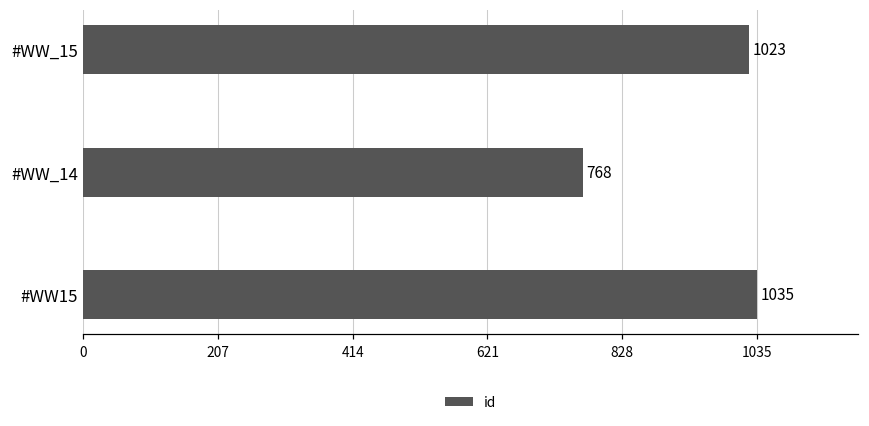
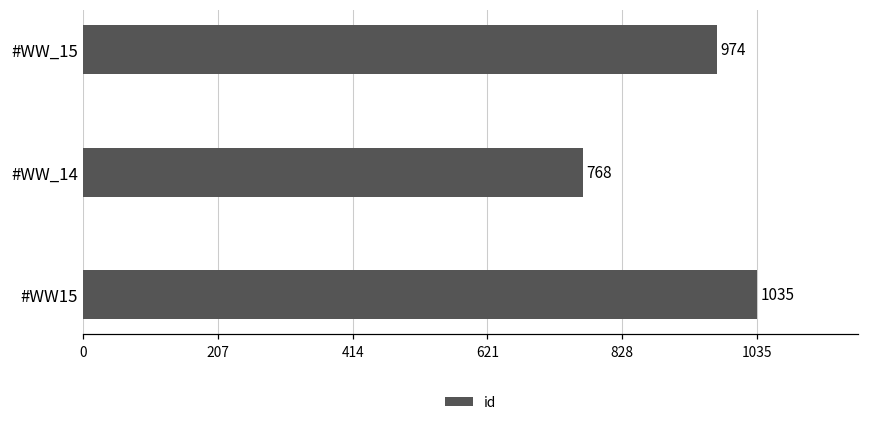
#WW_15: 1023 -> 974
